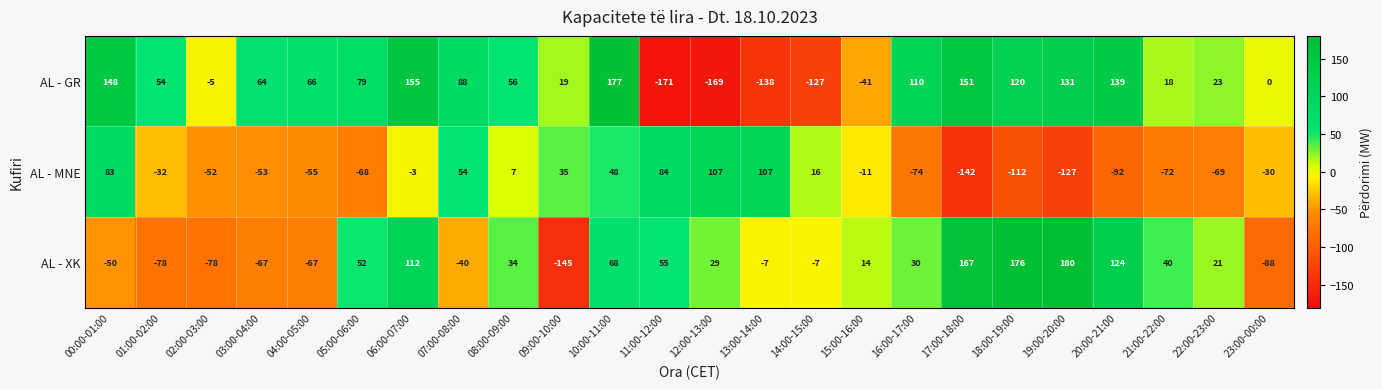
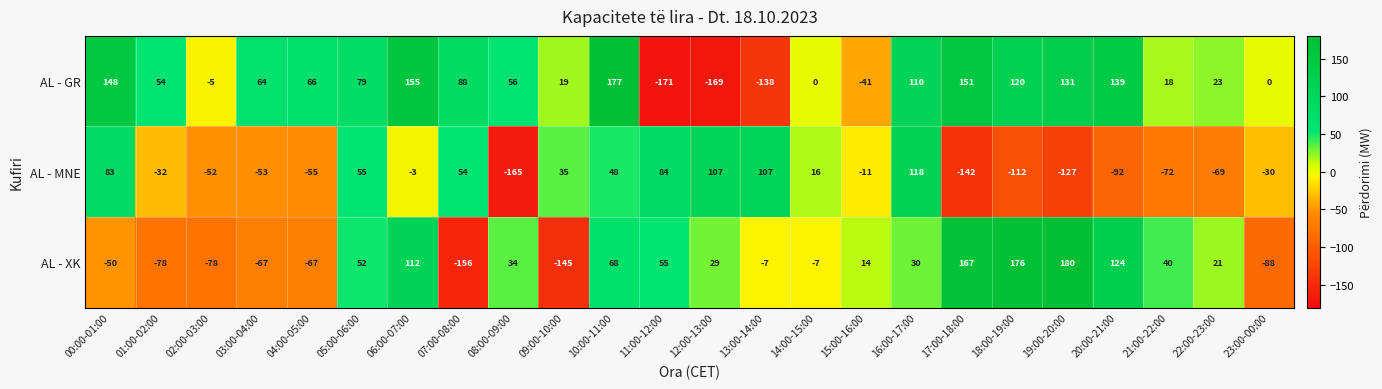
AL - GR, 14:00-15:00: -127 -> 0
AL - MNE, 05:00-06:00: -68 -> 55
AL - MNE, 08:00-09:00: 7 -> -165
AL - MNE, 16:00-17:00: -74 -> 118
AL - XK, 07:00-08:00: -40 -> -156
